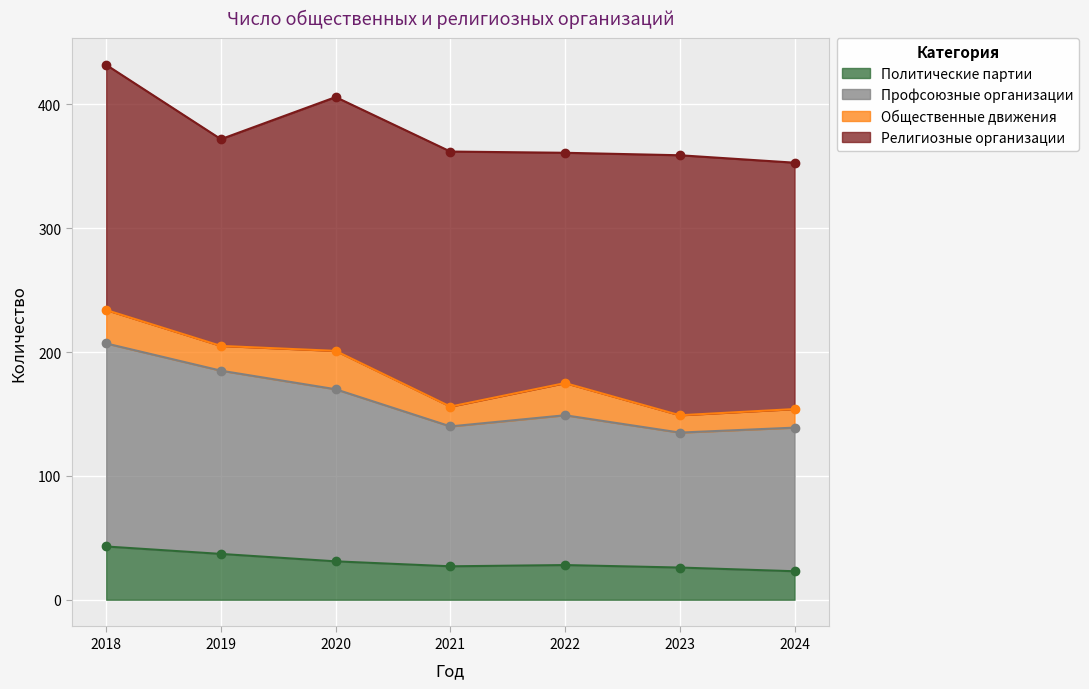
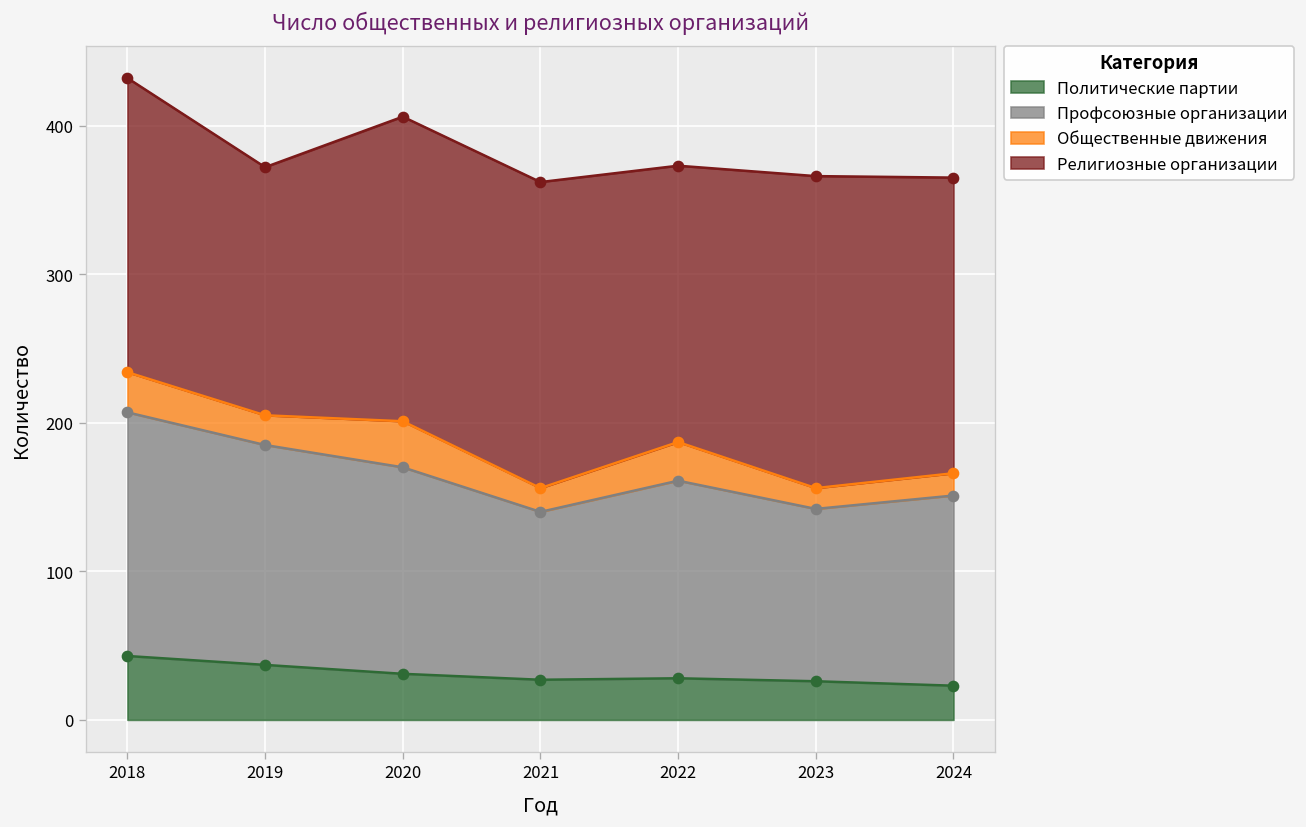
Профсоюзные организации, 2022: 121 -> 133
Профсоюзные организации, 2023: 109 -> 116
Профсоюзные организации, 2024: 116 -> 128
